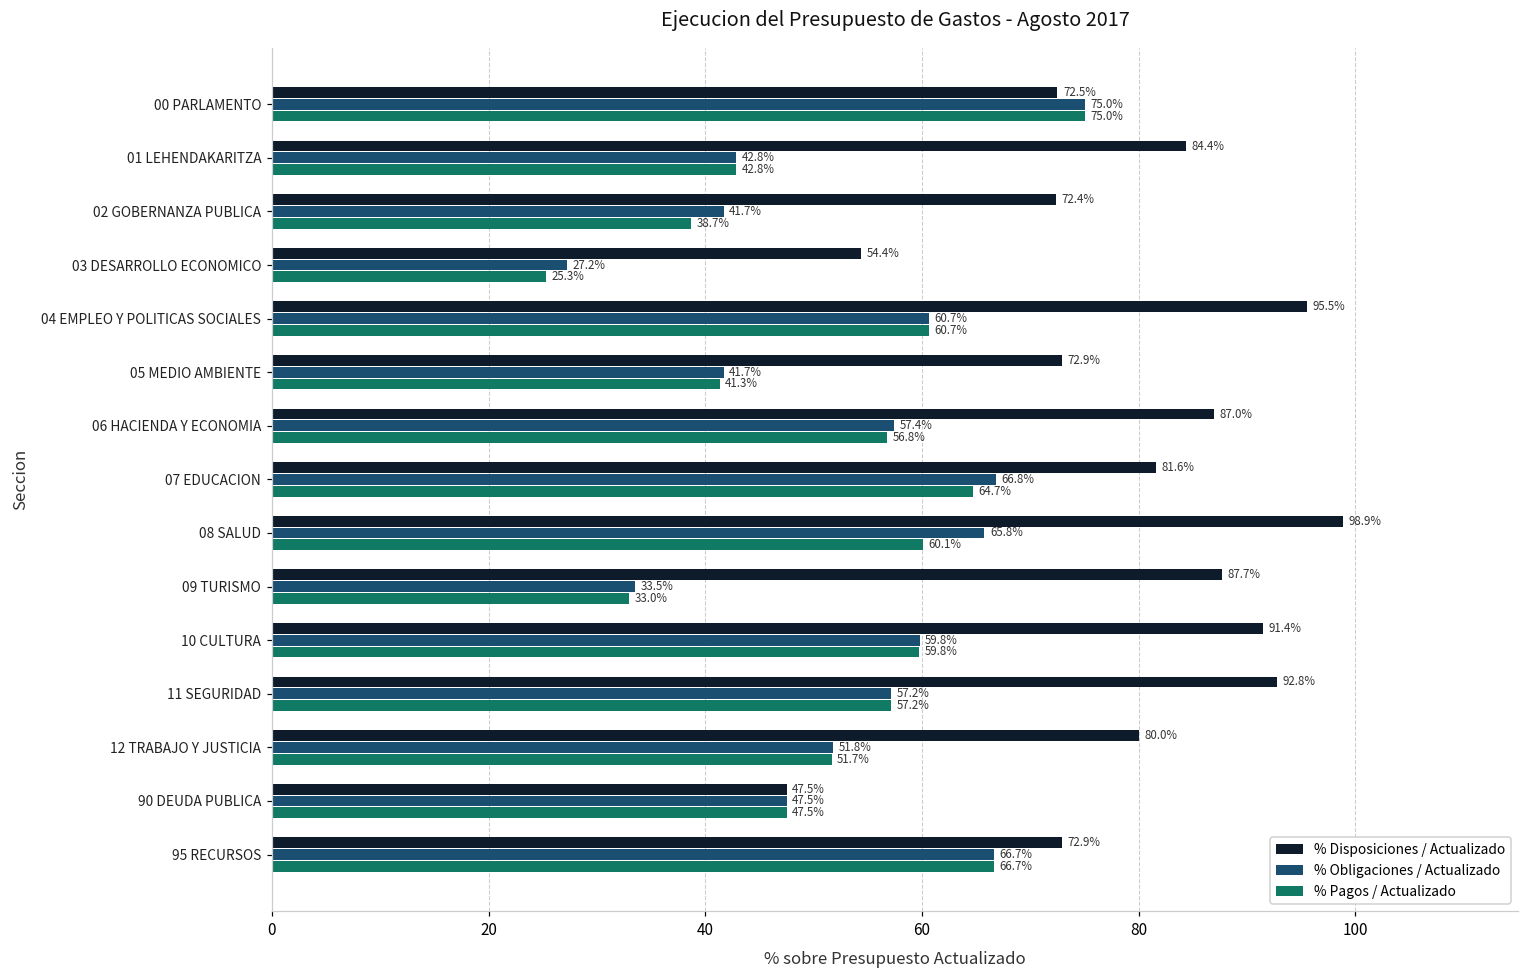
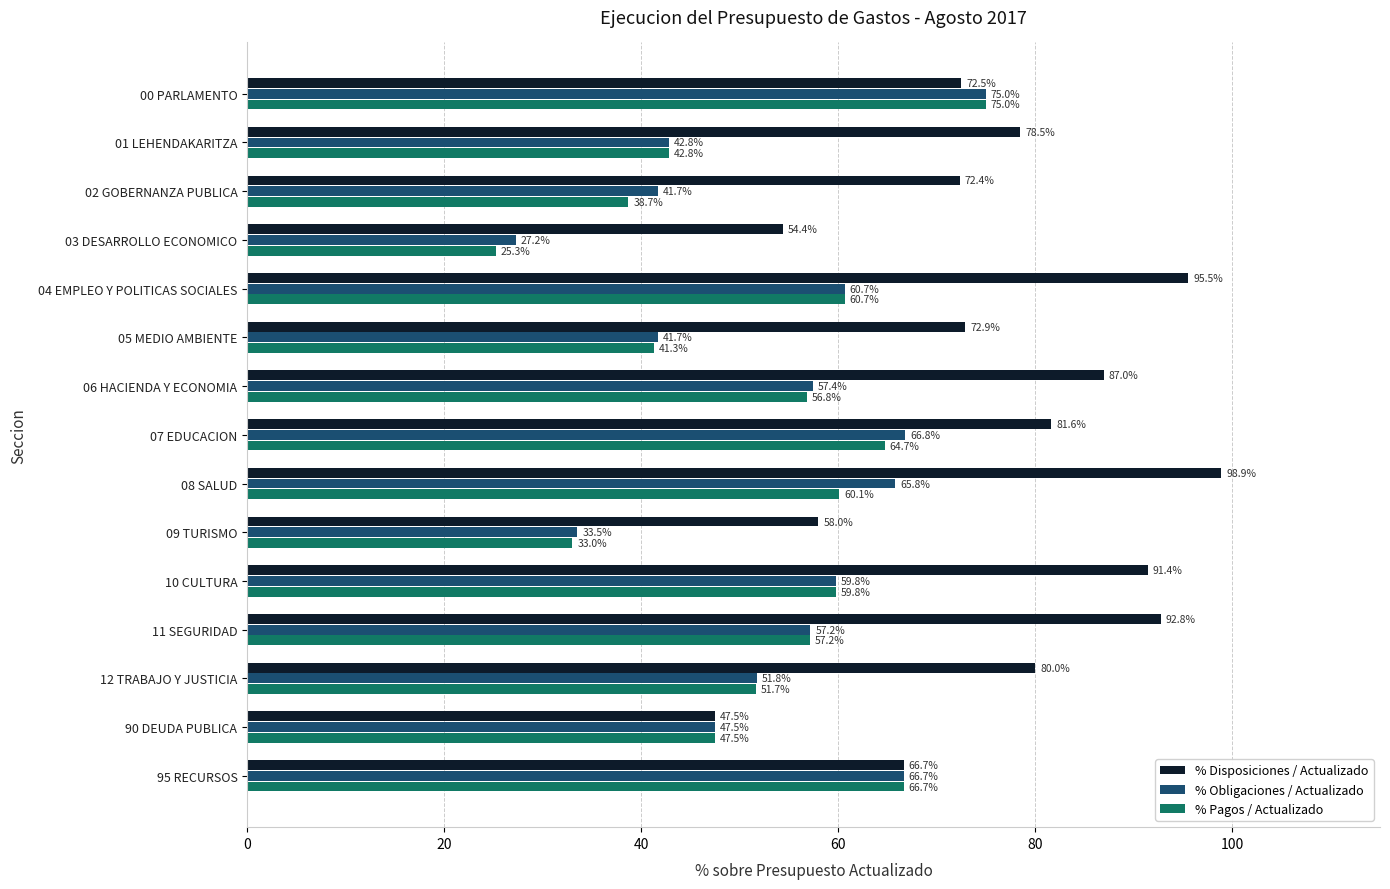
% Disposiciones / Actualizado, 01 LEHENDAKARITZA: 84.4% -> 78.5%
% Disposiciones / Actualizado, 09 TURISMO: 87.7% -> 58.0%
% Disposiciones / Actualizado, 95 RECURSOS: 72.9% -> 66.7%
